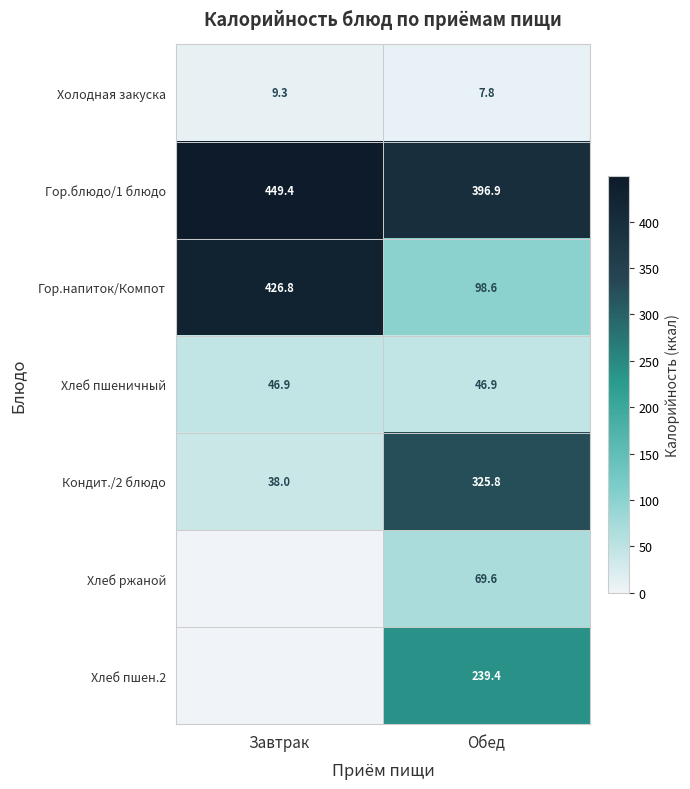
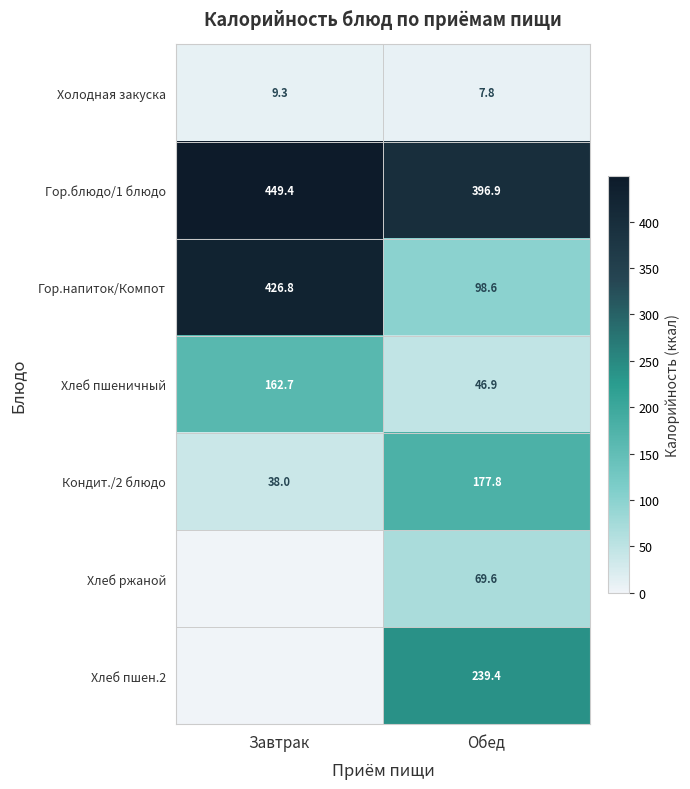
Хлеб пшеничный, Завтрак: 46.9 -> 162.7
Кондит./2 блюдо, Обед: 325.8 -> 177.8
